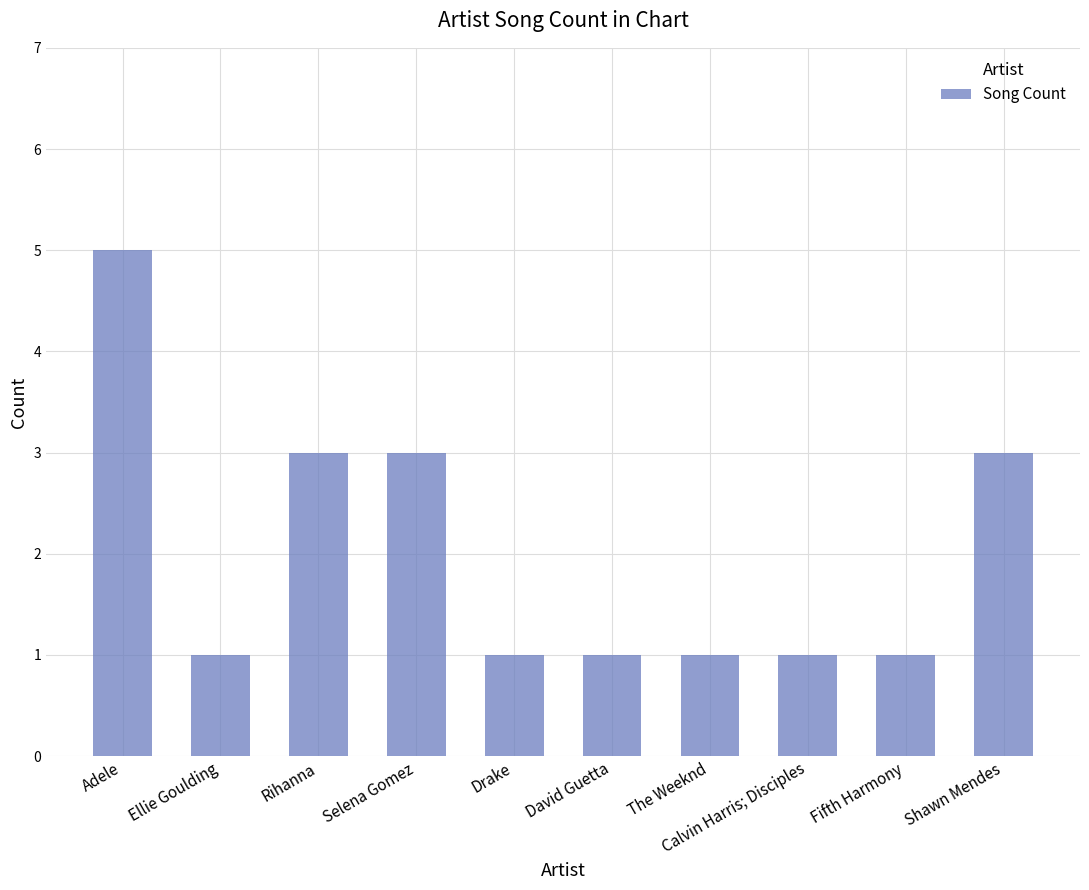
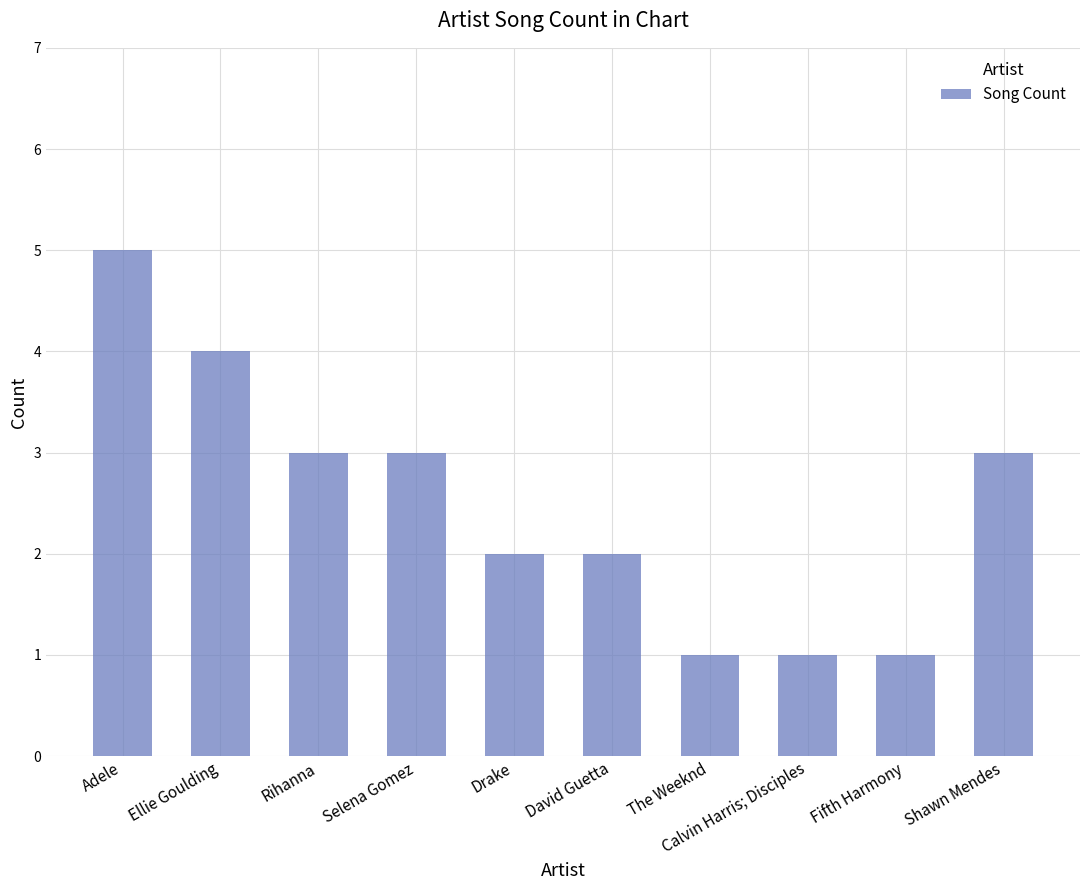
Ellie Goulding: 1 -> 4
Drake: 1 -> 2
David Guetta: 1 -> 2
